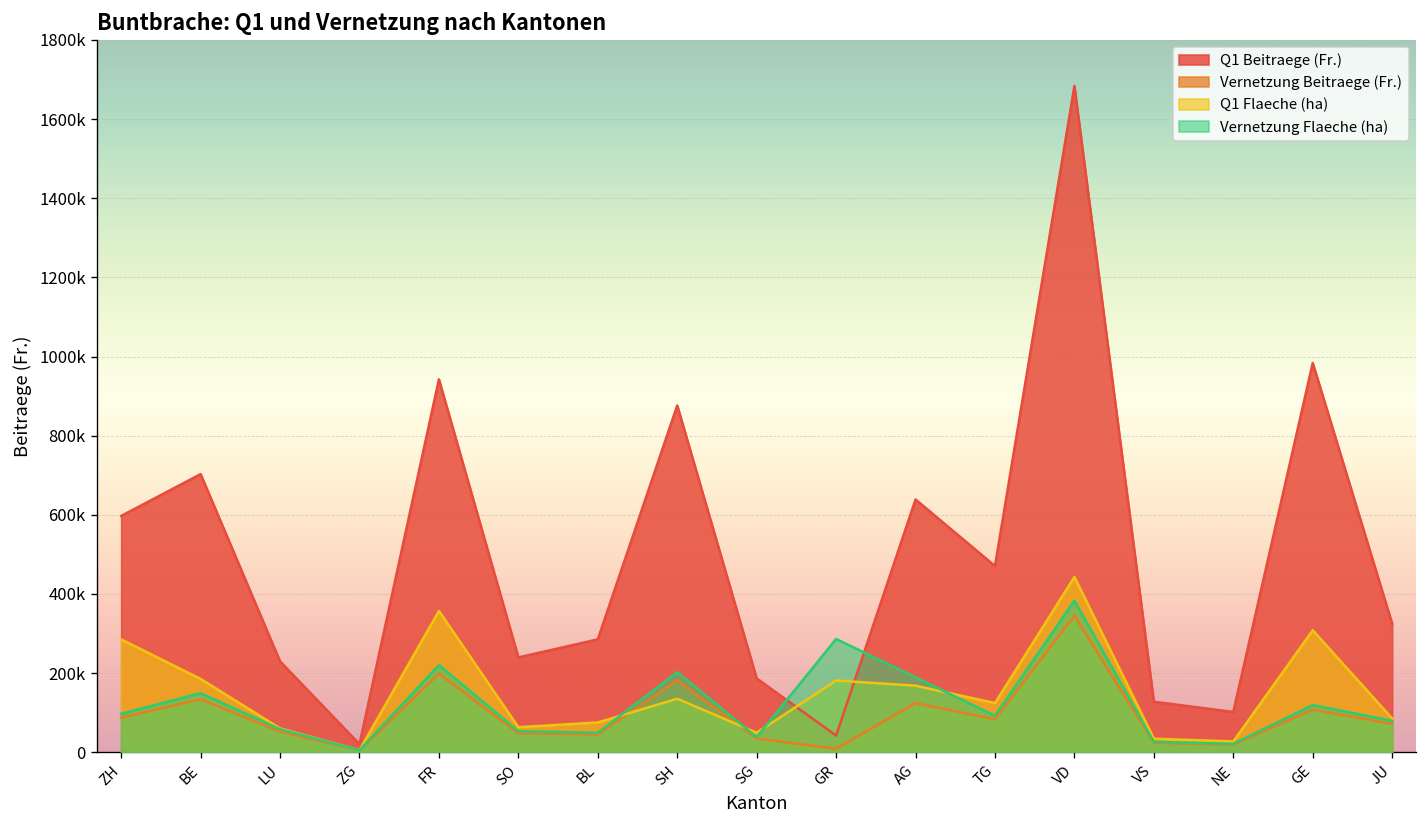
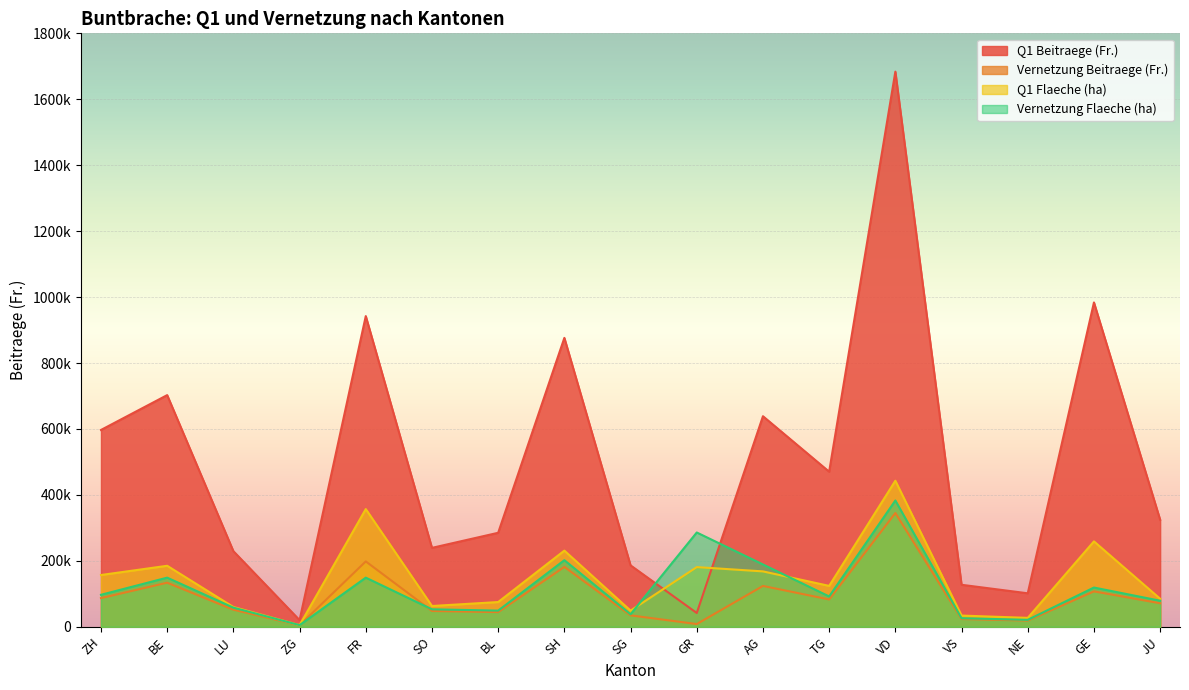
Q1 Flaeche (ha), ZH: 290000 -> 160000
Vernetzung Flaeche (ha), FR: 220000 -> 150000
Q1 Flaeche (ha), SH: 140000 -> 230000
Q1 Flaeche (ha), GE: 310000 -> 260000
